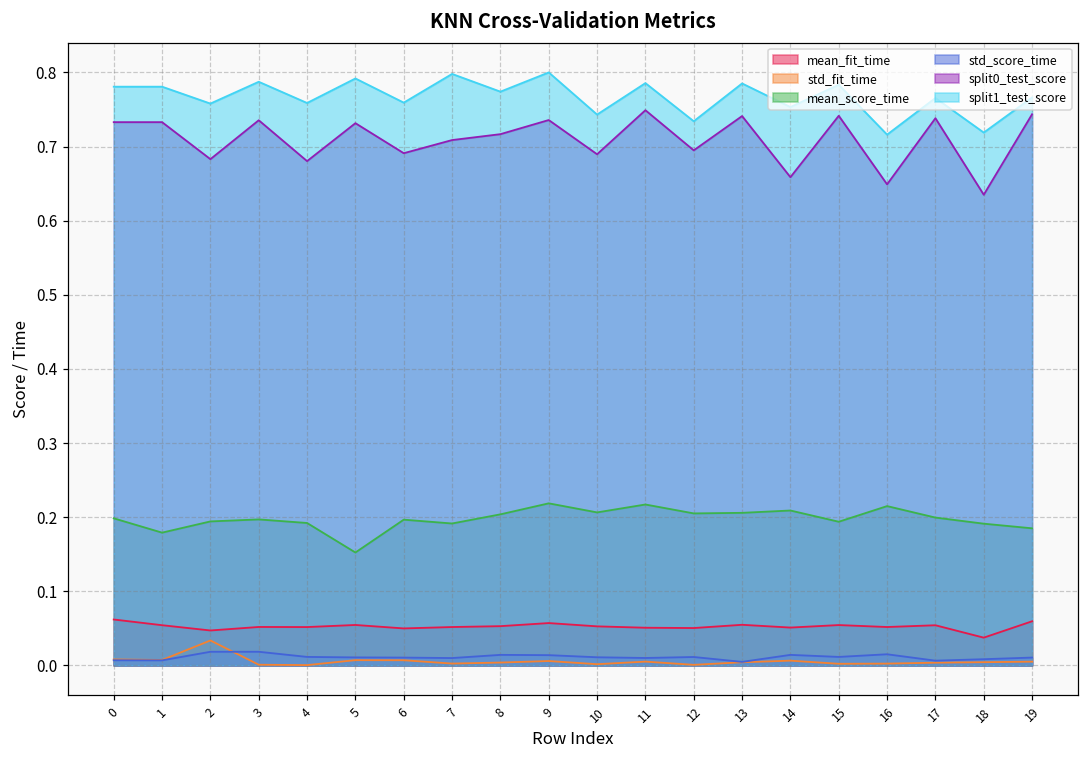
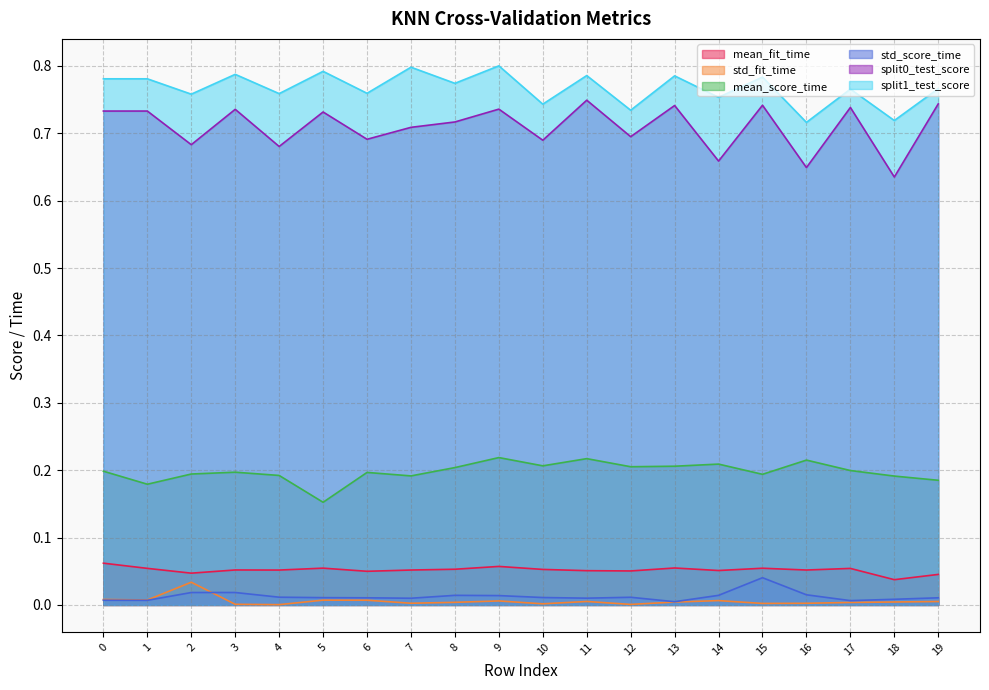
std_score_time, 15: 0.01 -> 0.04
mean_fit_time, 19: 0.06 -> 0.05
